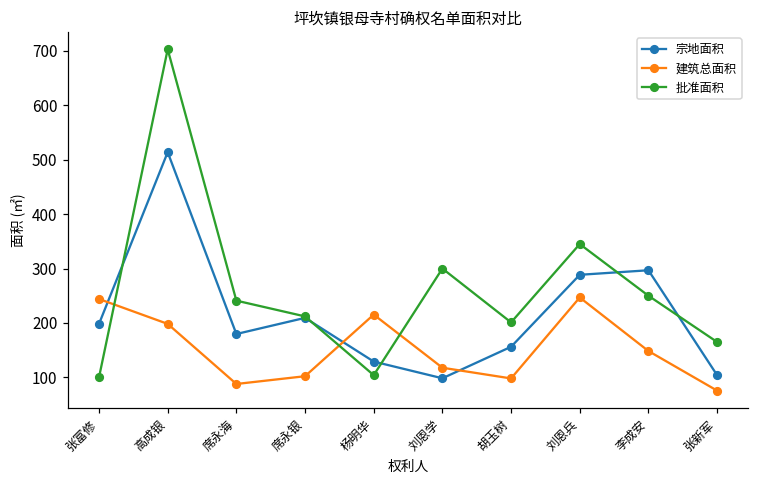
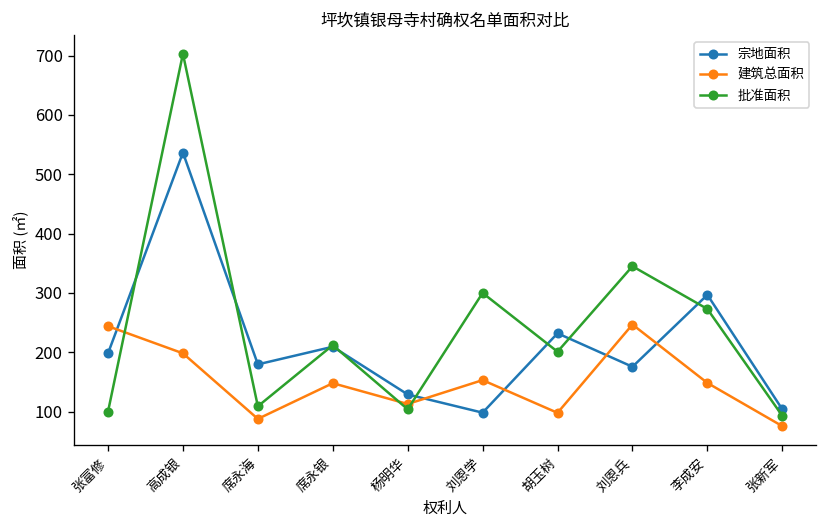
宗地面积, 高成银: 510 -> 540
批准面积, 席永海: 240 -> 110
建筑总面积, 席永银: 100 -> 150
建筑总面积, 杨明华: 220 -> 110
建筑总面积, 刘恩学: 120 -> 150
宗地面积, 胡玉树: 160 -> 230
宗地面积, 刘恩兵: 290 -> 180
批准面积, 李成安: 250 -> 270
批准面积, 张新军: 170 -> 90
